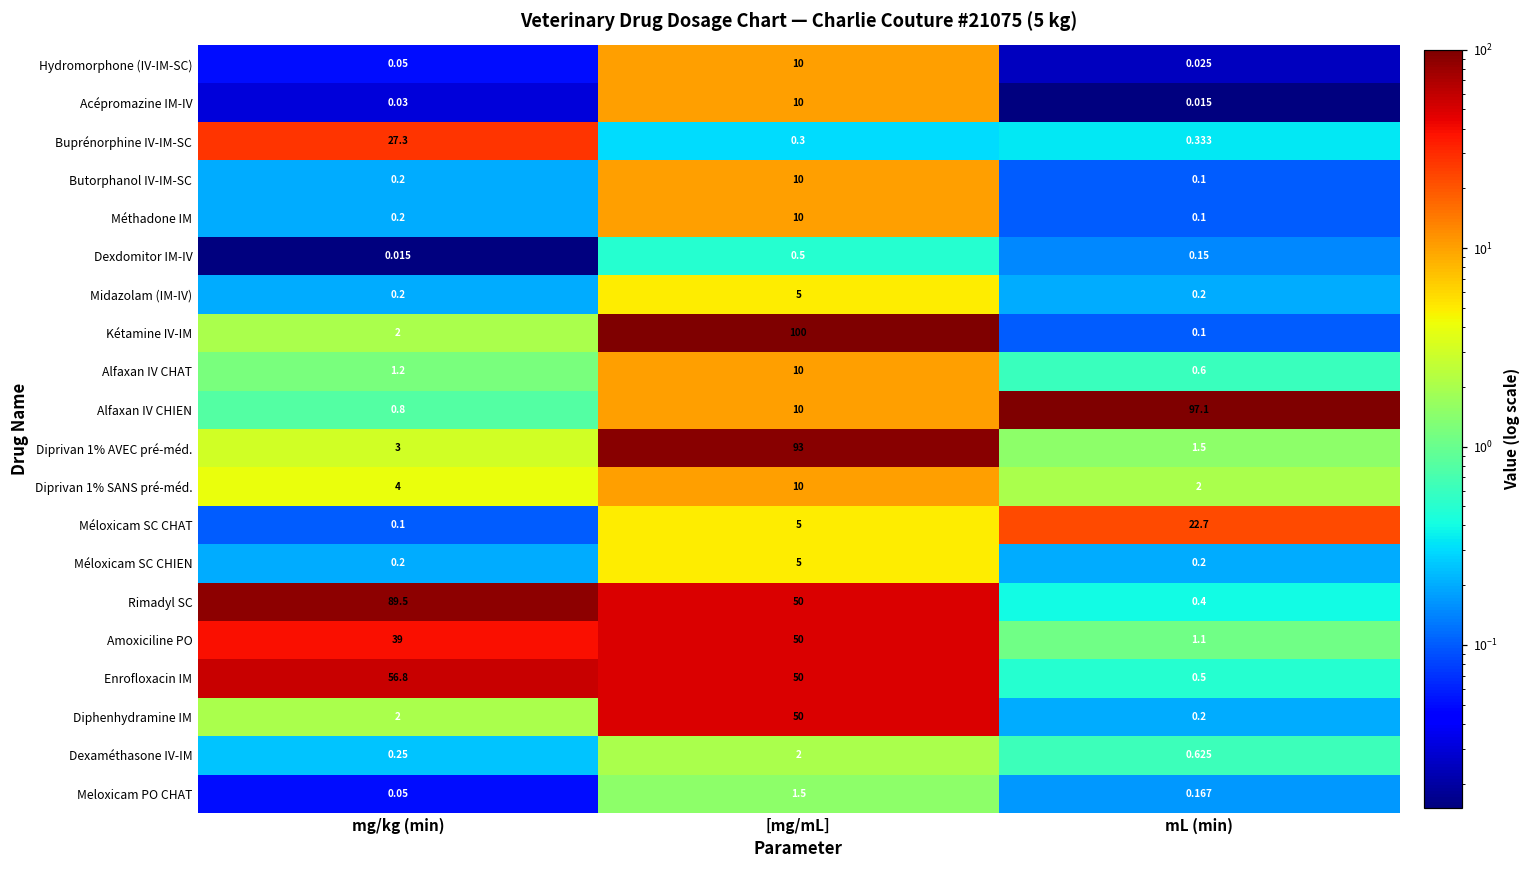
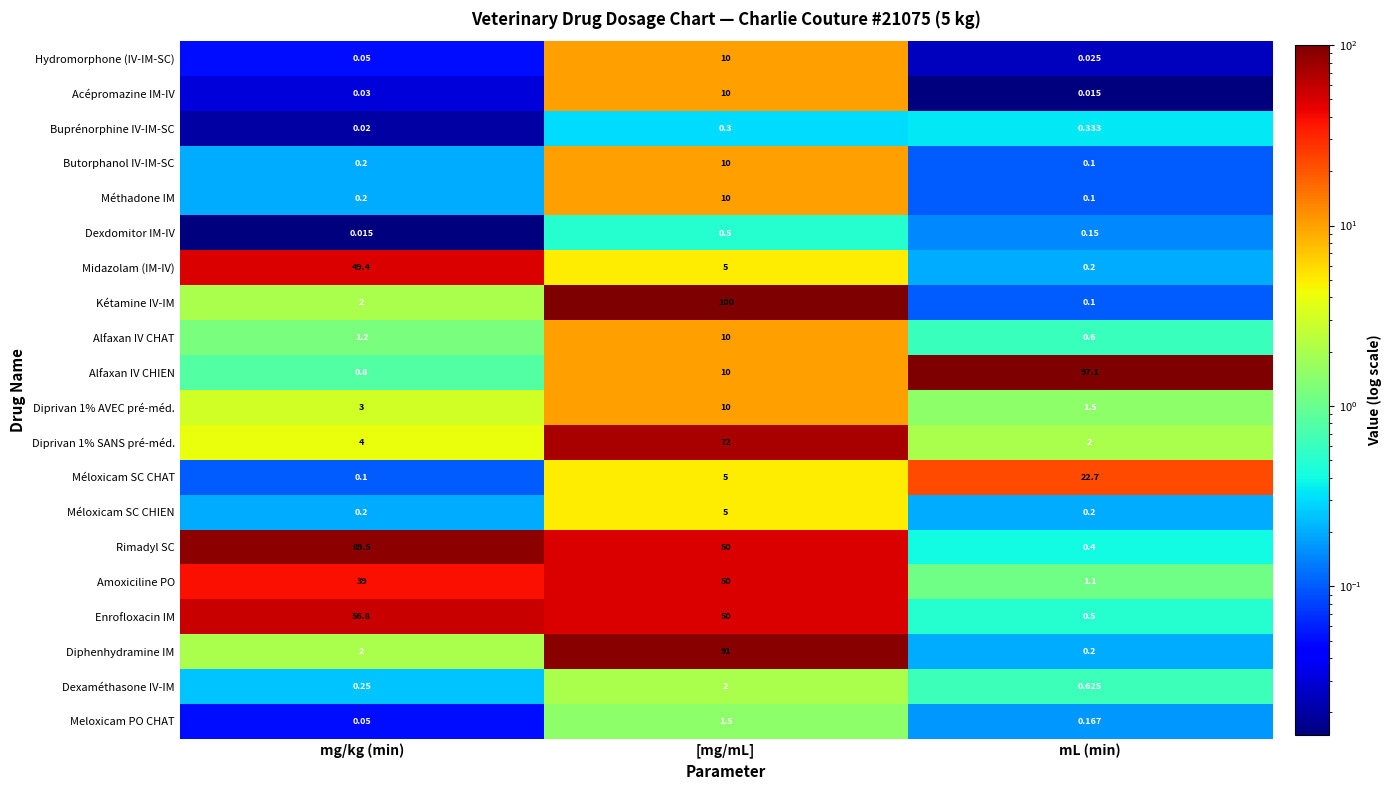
Buprénorphine IV-IM-SC, mg/kg (min): 27.3 -> 0.02
Midazolam (IM-IV), mg/kg (min): 0.2 -> 49.4
Diprivan 1% AVEC pré-méd., [mg/mL]: 93 -> 10
Diprivan 1% SANS pré-méd., [mg/mL]: 10 -> 72
Diphenhydramine IM, [mg/mL]: 50 -> 91
